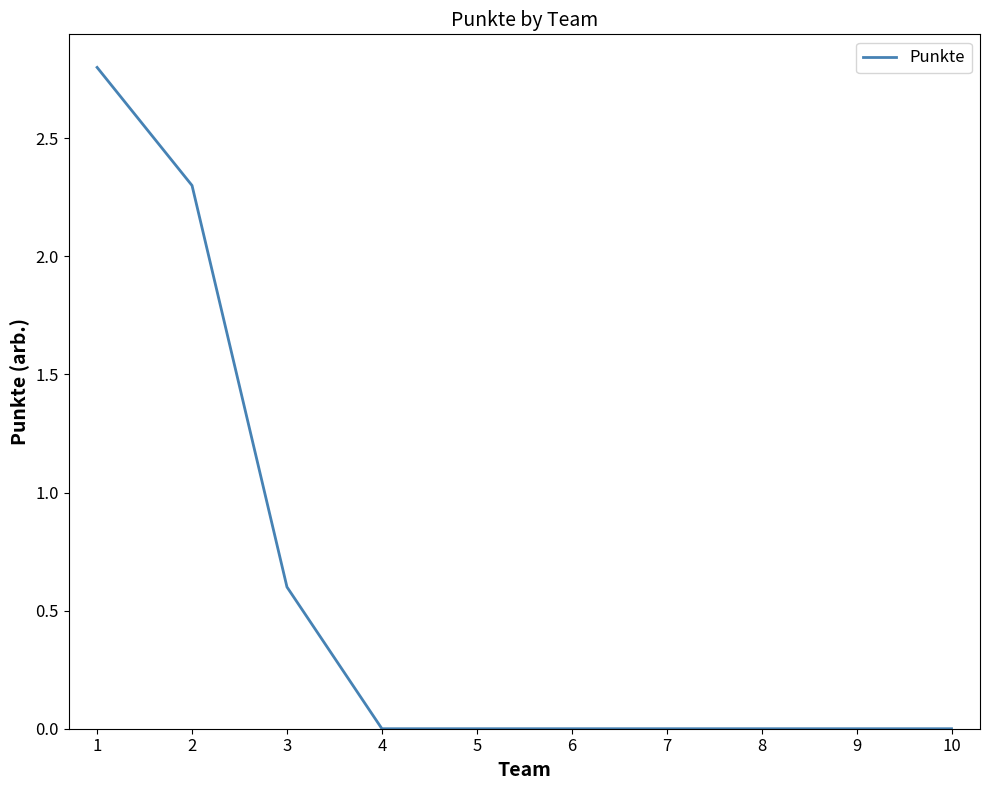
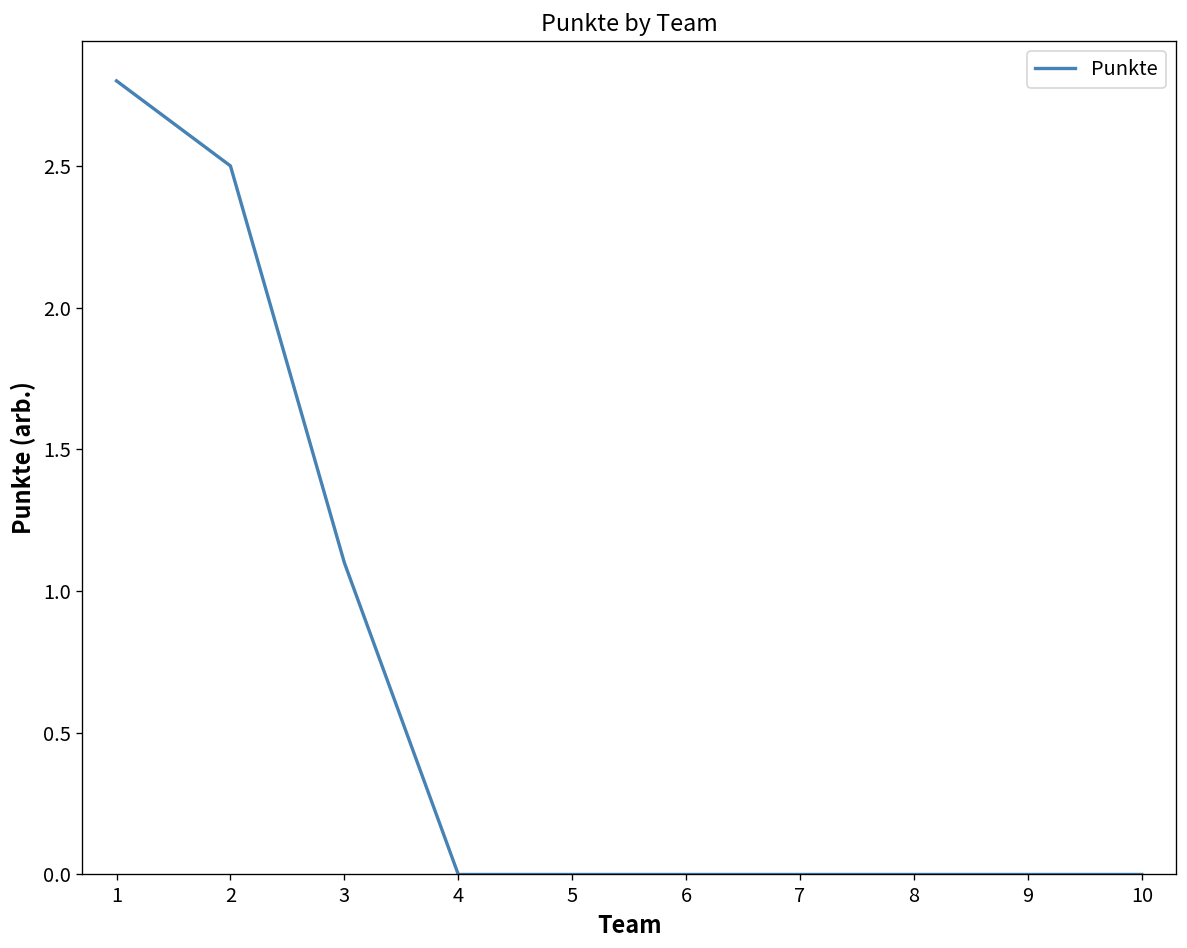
2: 2.3 -> 2.5
3: 0.6 -> 1.1
